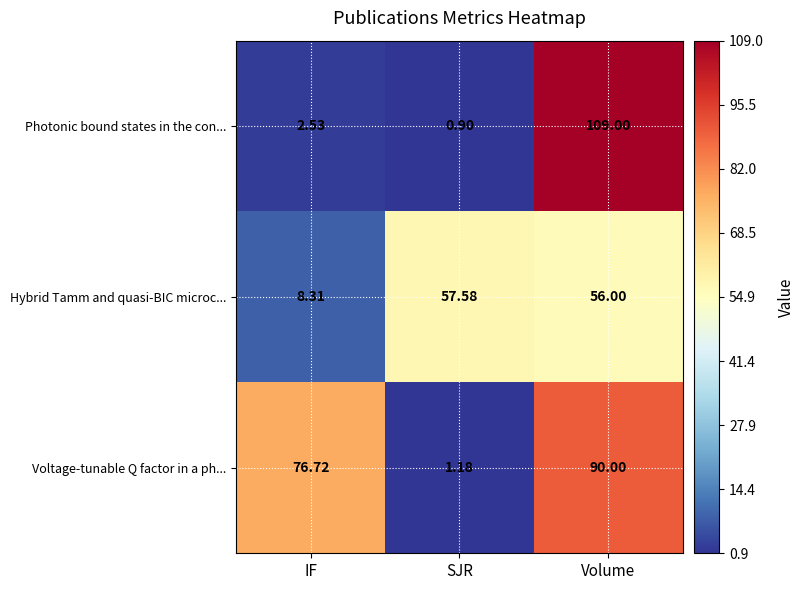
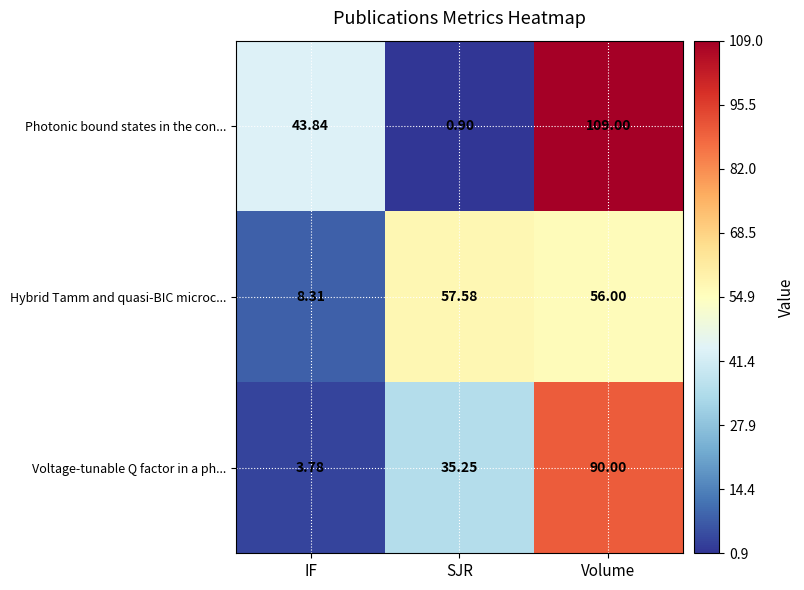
Photonic bound states in the con..., IF: 2.53 -> 43.84
Voltage-tunable Q factor in a ph..., IF: 76.72 -> 3.78
Voltage-tunable Q factor in a ph..., SJR: 1.18 -> 35.25
